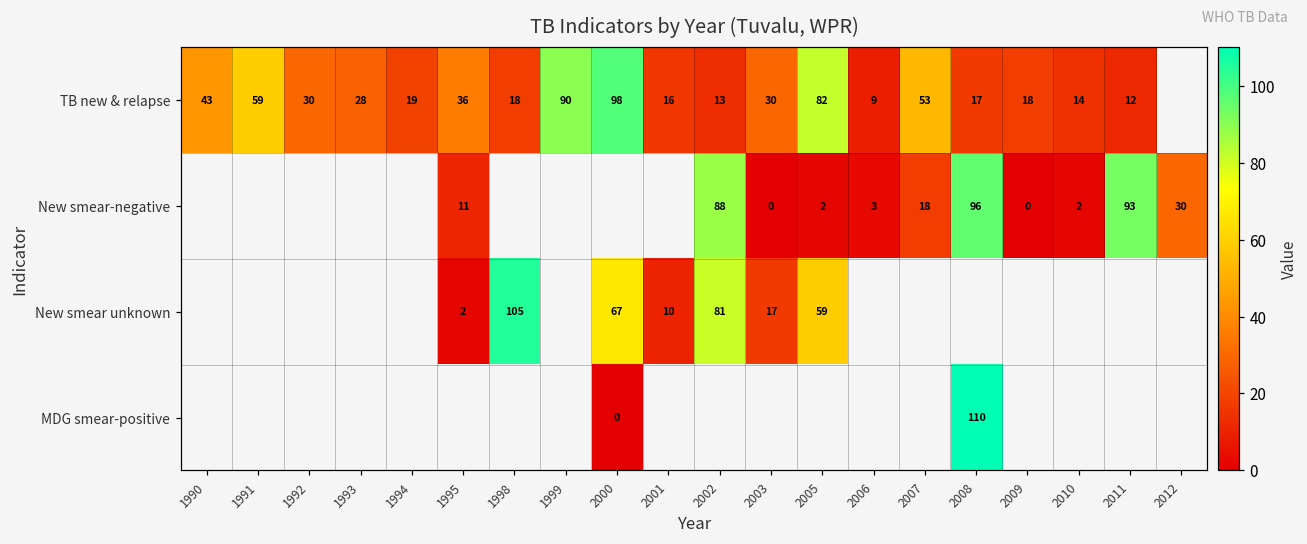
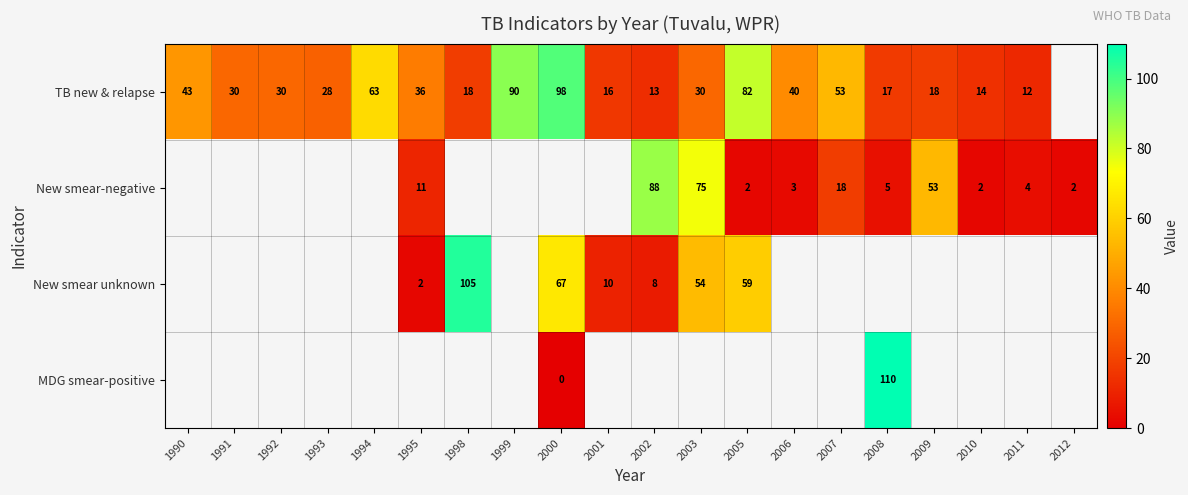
TB new & relapse, 1991: 59 -> 30
TB new & relapse, 1994: 19 -> 63
TB new & relapse, 2006: 9 -> 40
New smear-negative, 2003: 0 -> 75
New smear-negative, 2008: 96 -> 5
New smear-negative, 2009: 0 -> 53
New smear-negative, 2011: 93 -> 4
New smear-negative, 2012: 30 -> 2
New smear unknown, 2002: 81 -> 8
New smear unknown, 2003: 17 -> 54
